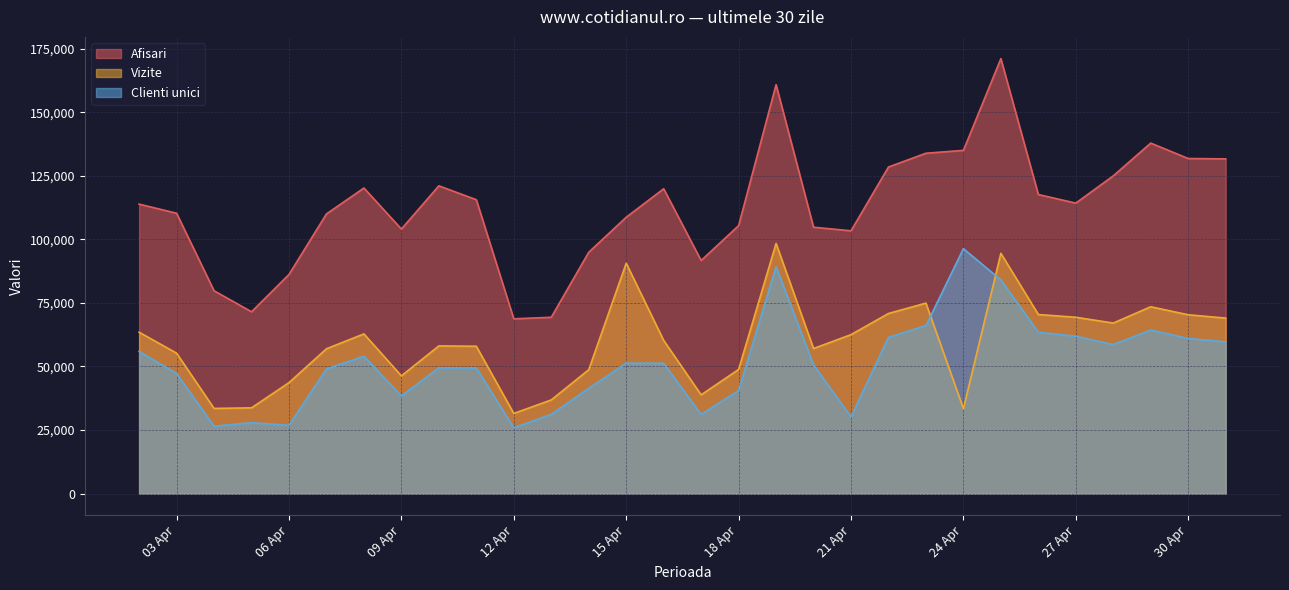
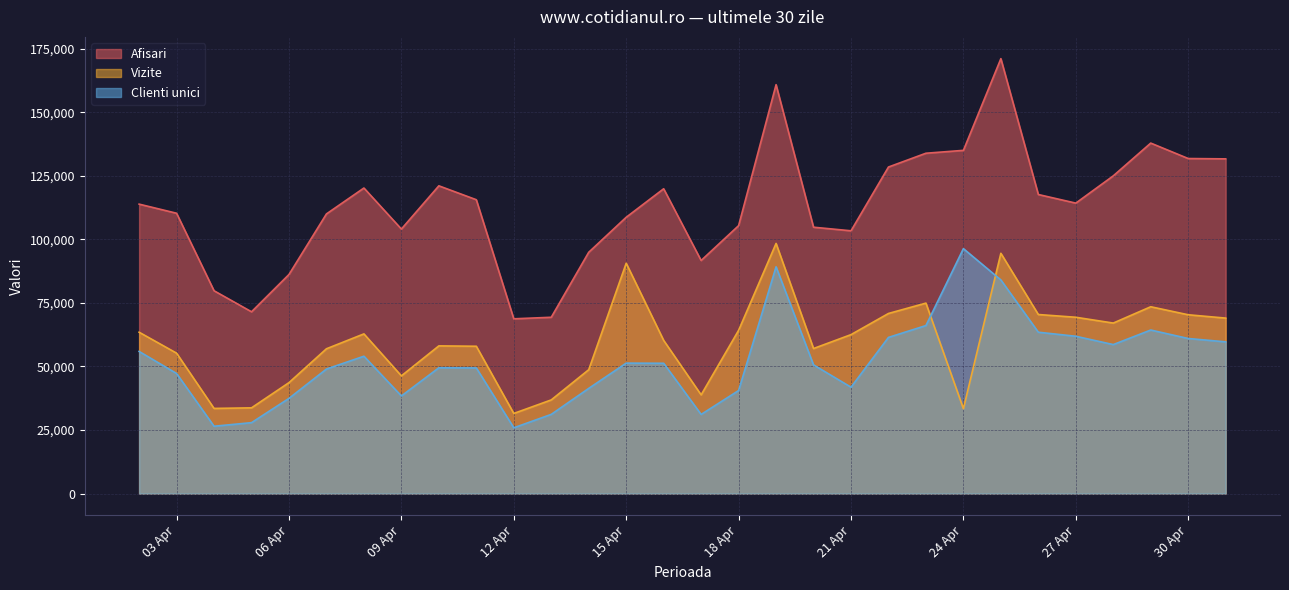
Clienti unici, 06 Apr: 27,000 -> 37,000
Vizite, 18 Apr: 49,000 -> 64,000
Clienti unici, 21 Apr: 30,000 -> 42,000
